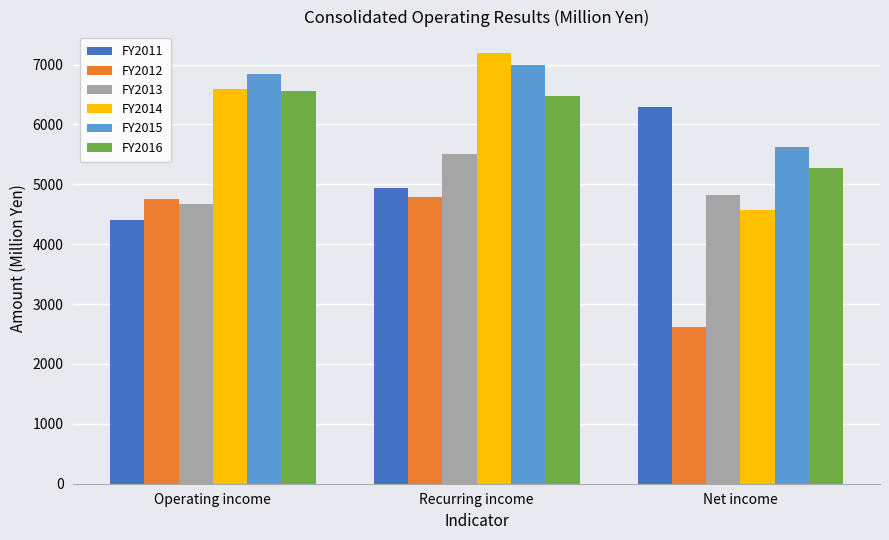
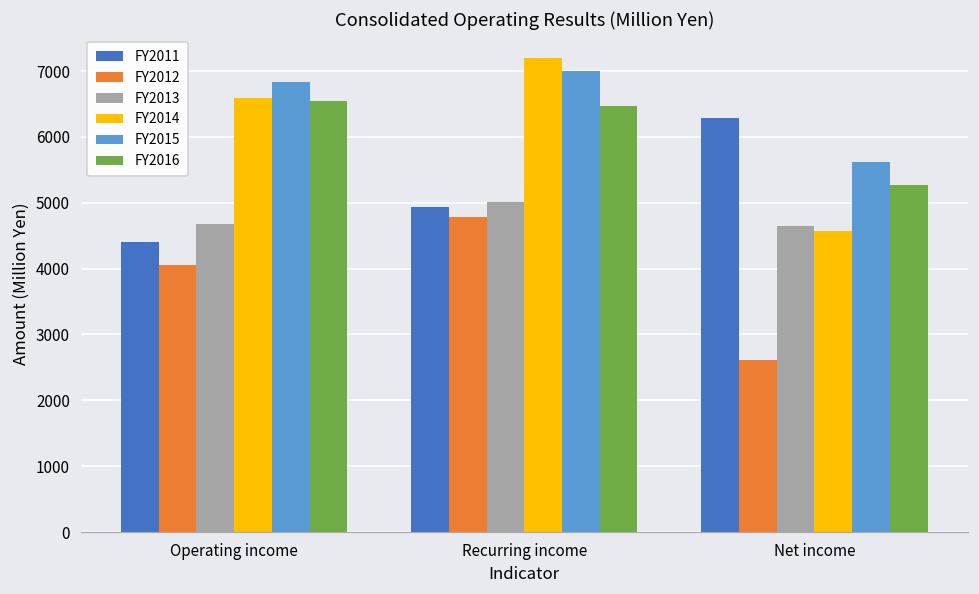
FY2012, Operating income: 4700 -> 4100
FY2013, Recurring income: 5500 -> 5000
FY2013, Net income: 4800 -> 4600
